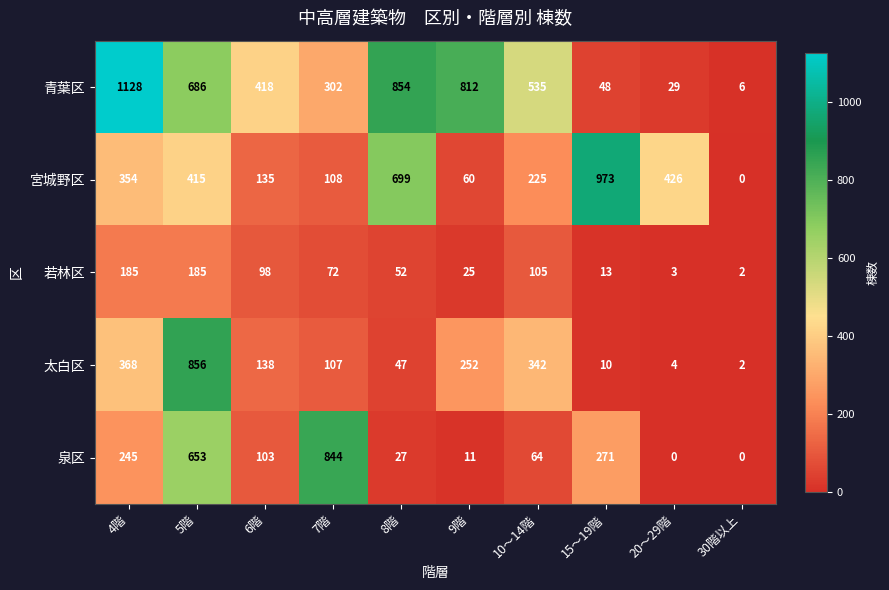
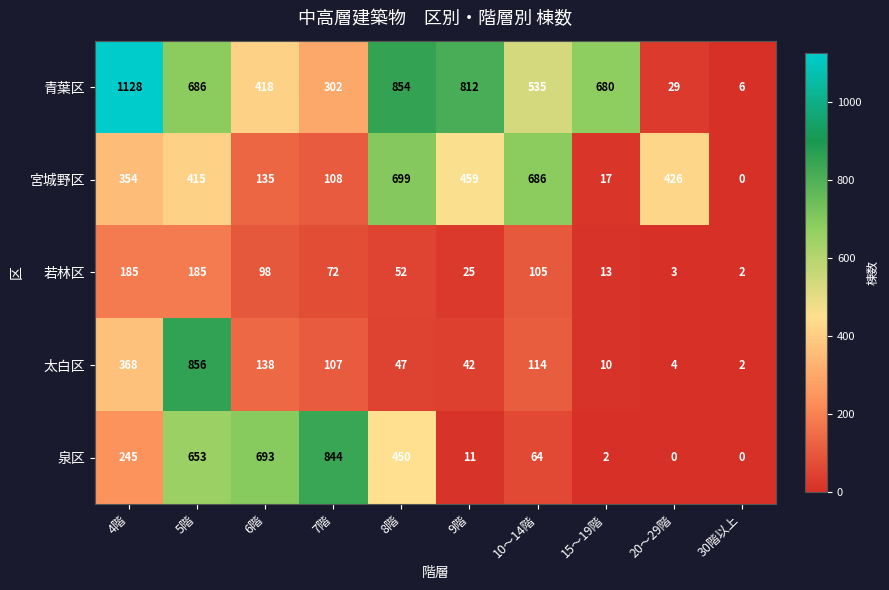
青葉区, 15～19階: 48 -> 680
宮城野区, 9階: 60 -> 459
宮城野区, 10～14階: 225 -> 686
宮城野区, 15～19階: 973 -> 17
太白区, 9階: 252 -> 42
太白区, 10～14階: 342 -> 114
泉区, 6階: 103 -> 693
泉区, 8階: 27 -> 450
泉区, 15～19階: 271 -> 2
